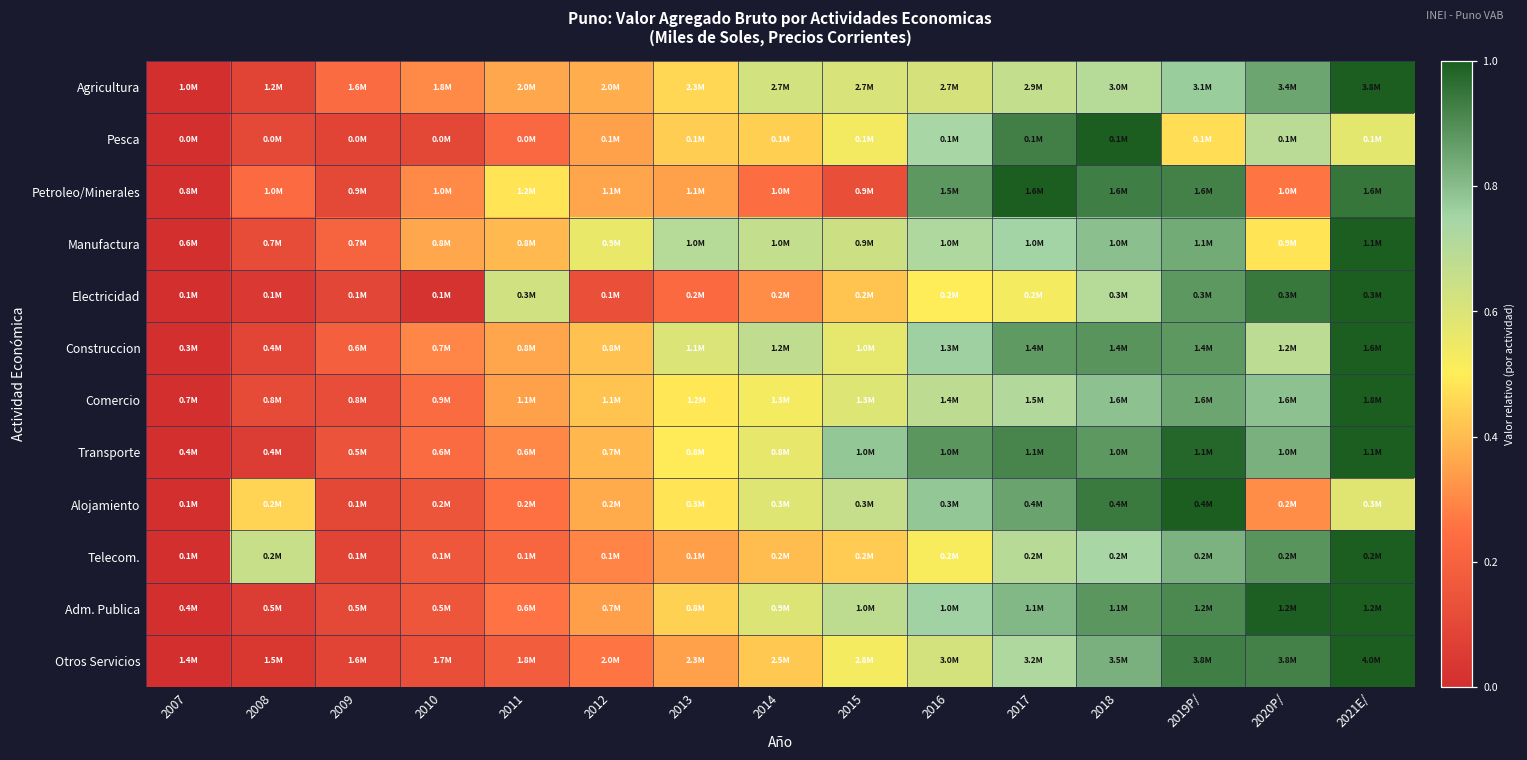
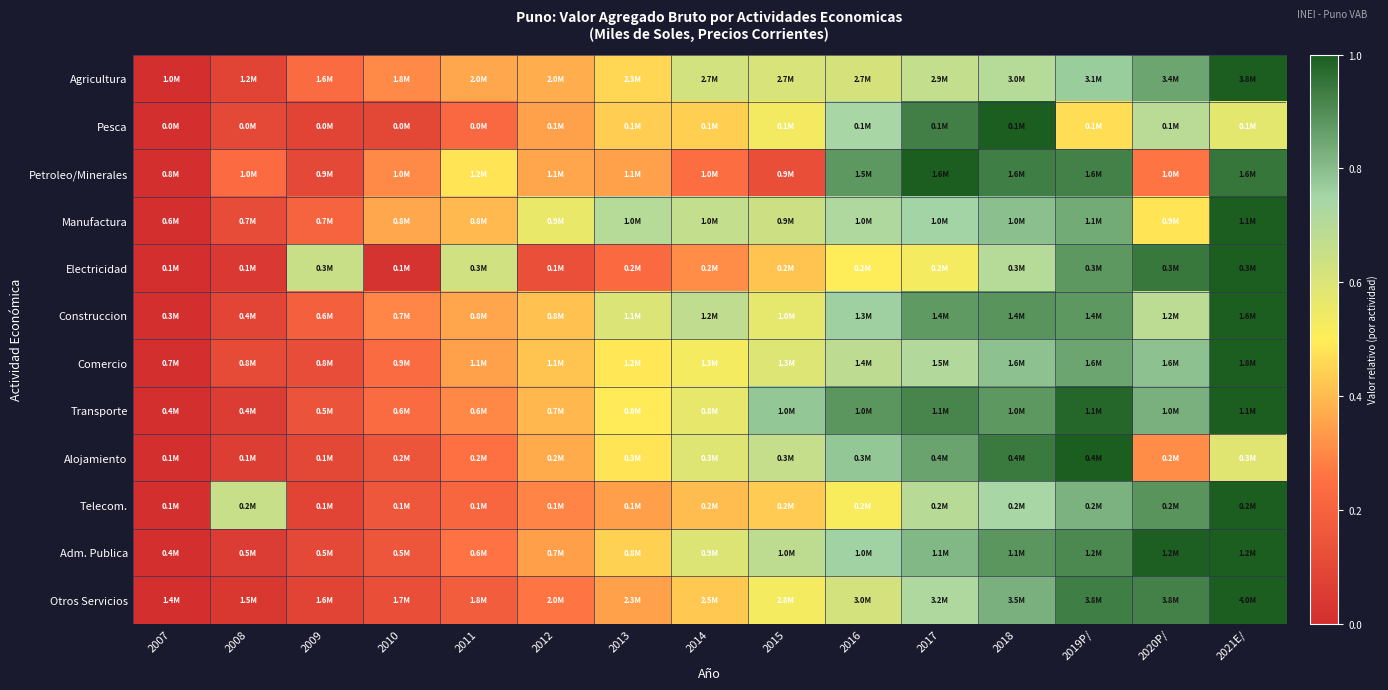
Electricidad, 2009: 0.1M -> 0.3M
Alojamiento, 2008: 0.2M -> 0.1M
